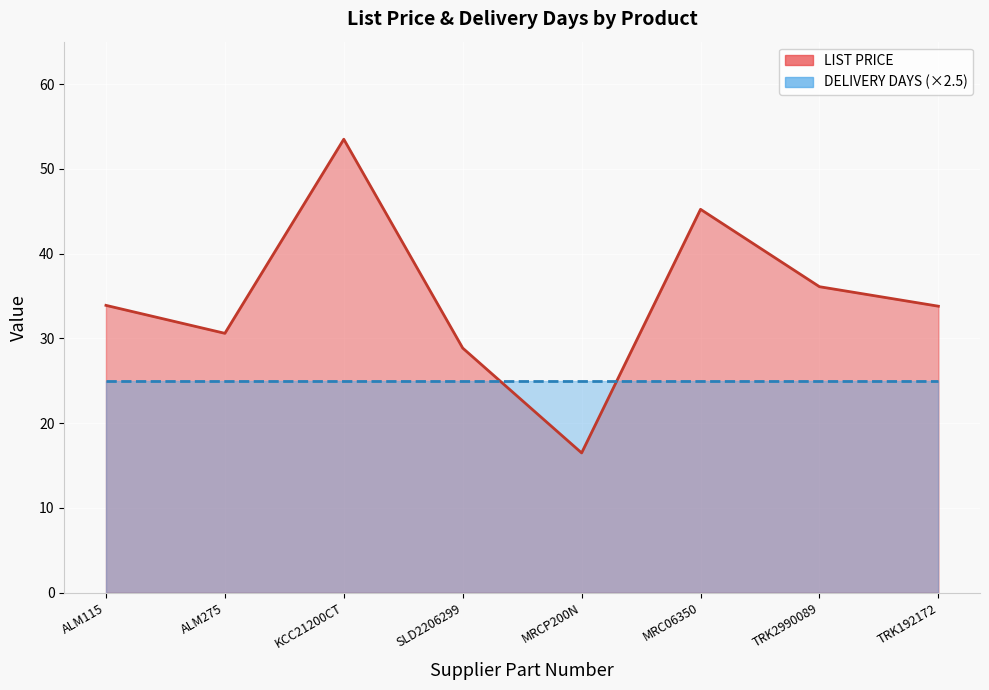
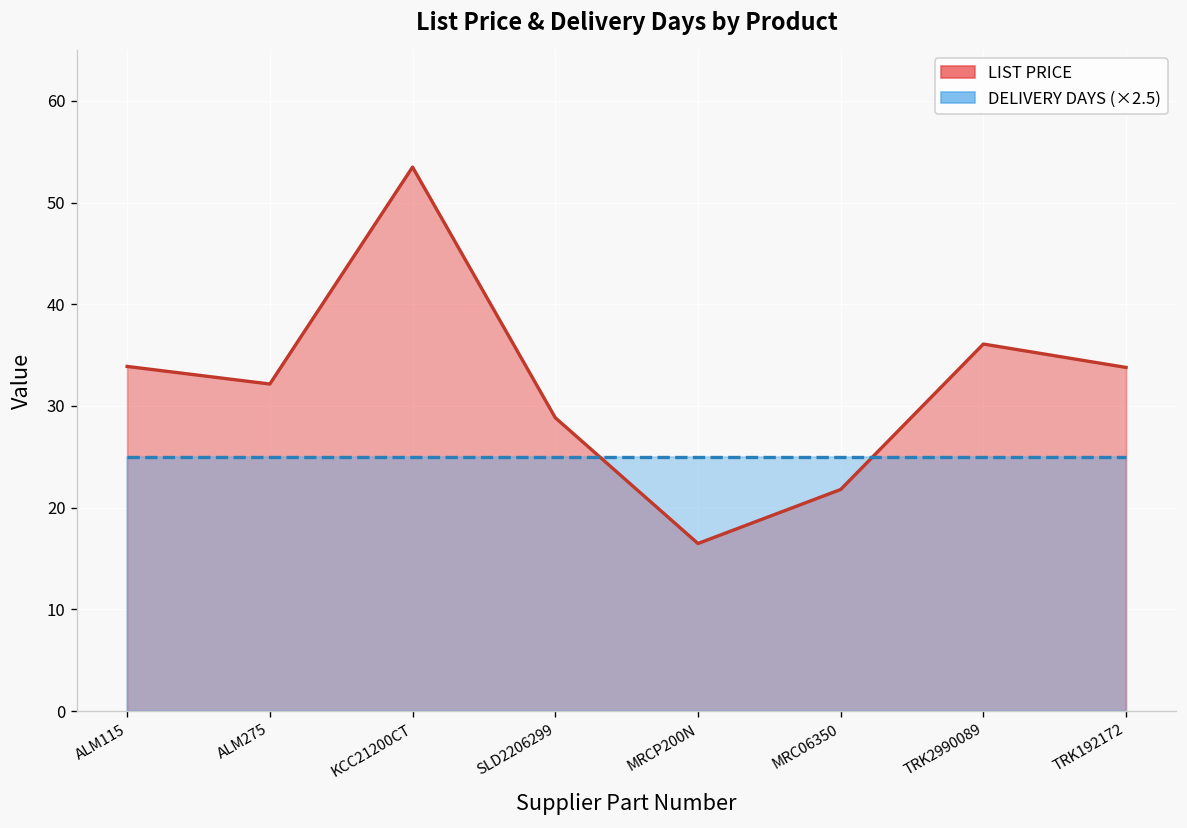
LIST PRICE, ALM275: 31 -> 32
LIST PRICE, MRC06350: 45 -> 22
